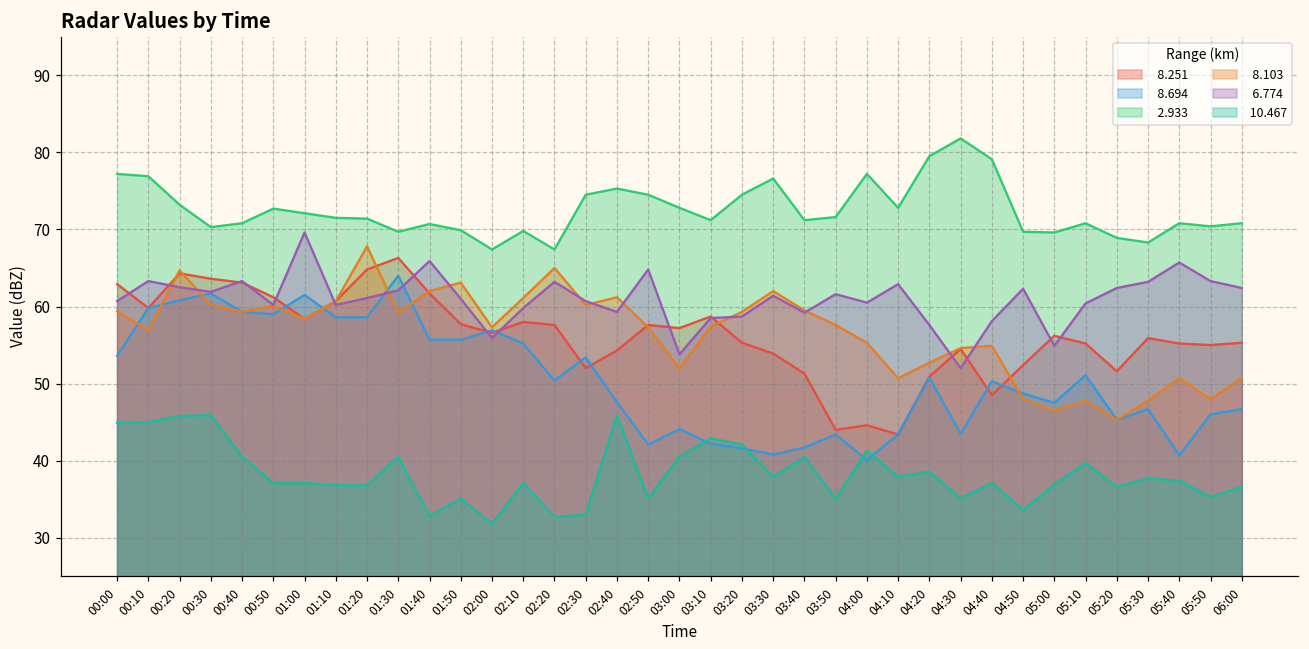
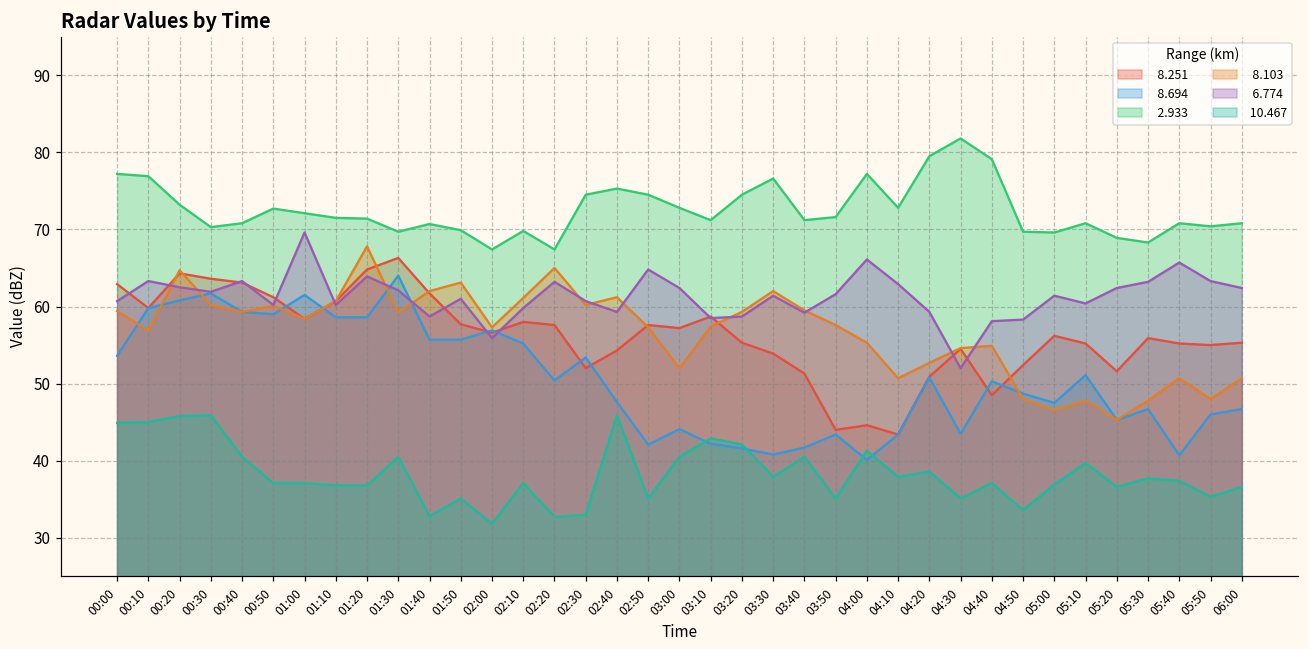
6.774, 01:20: 61 -> 64
6.774, 01:40: 66 -> 59
6.774, 03:00: 54 -> 62
6.774, 04:00: 61 -> 66
6.774, 04:20: 58 -> 59
6.774, 04:50: 62 -> 58
6.774, 05:00: 55 -> 61
